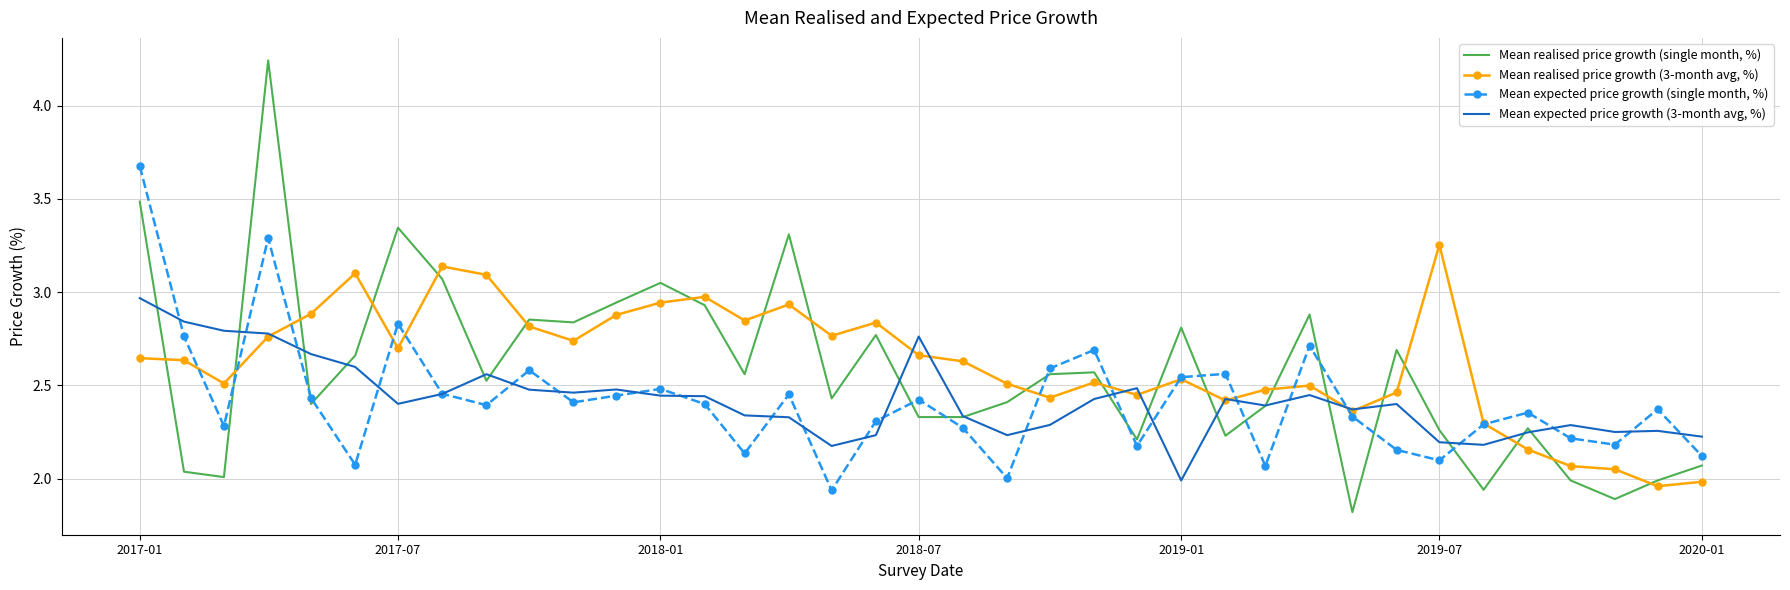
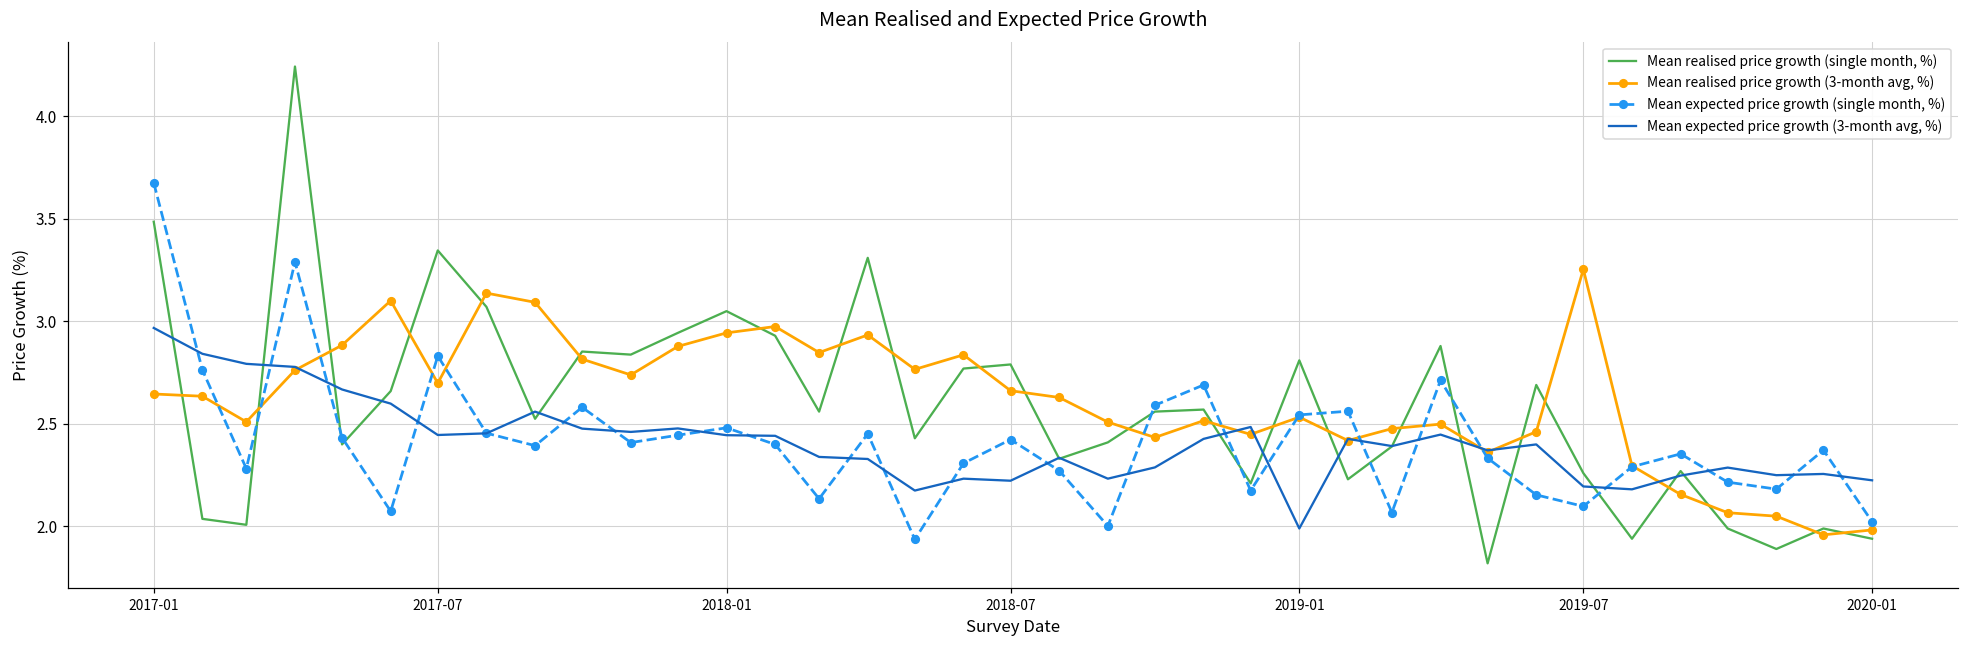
Mean expected price growth (3-month avg, %), 2017-07: 2.40 -> 2.45
Mean realised price growth (single month, %), 2018-07: 2.33 -> 2.79
Mean expected price growth (3-month avg, %), 2018-07: 2.76 -> 2.22
Mean realised price growth (single month, %), 2020-01: 2.07 -> 1.94
Mean expected price growth (single month, %), 2020-01: 2.12 -> 2.02
